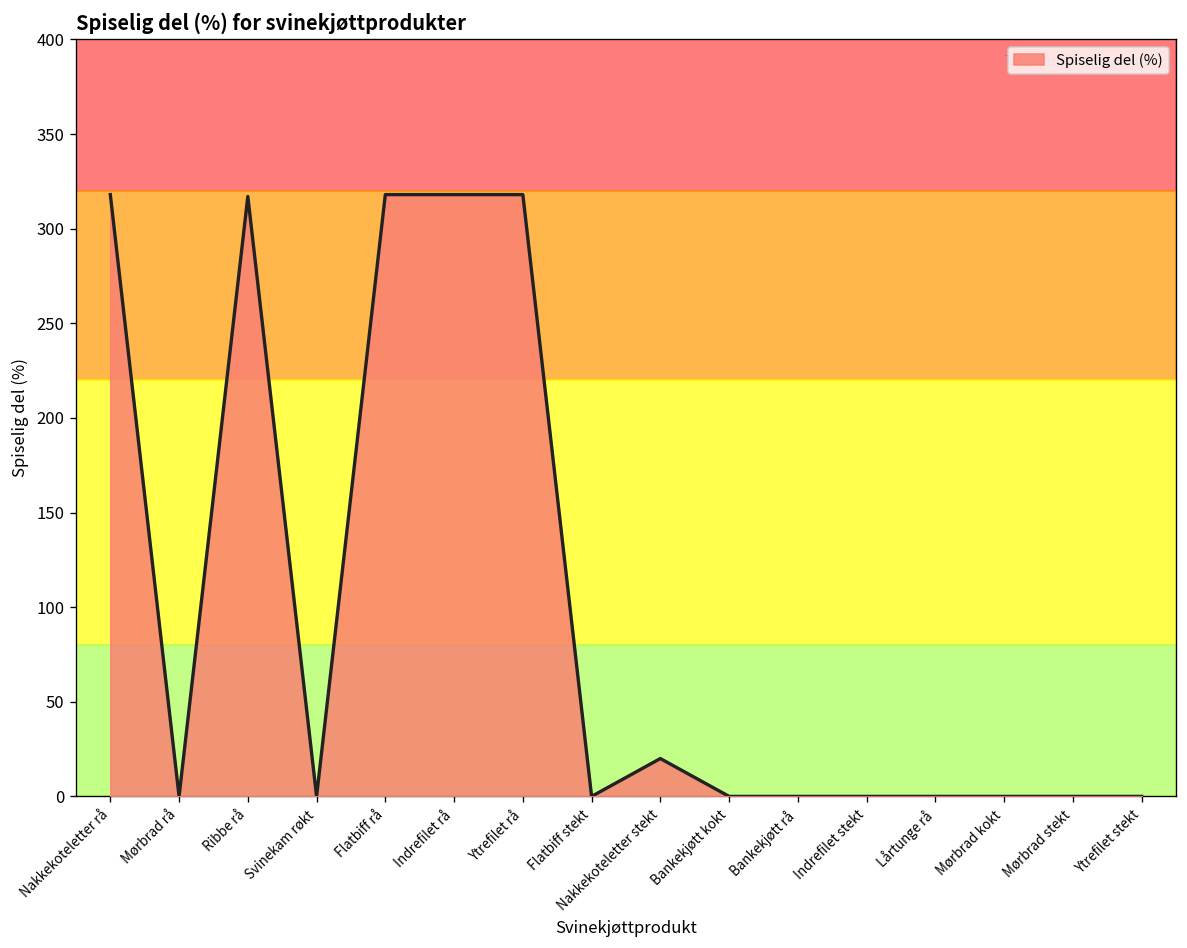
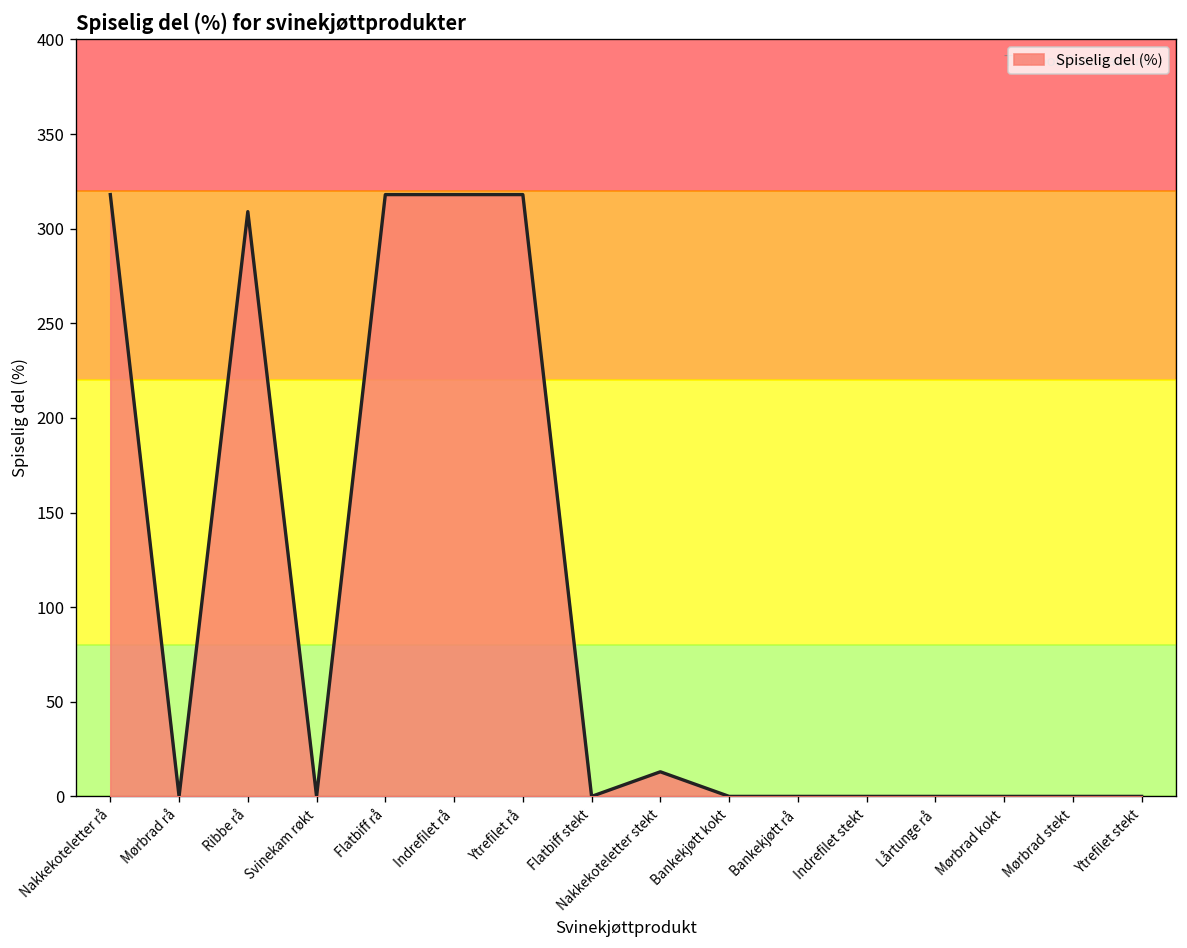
Ribbe rå: 317 -> 309
Nakkekoteletter stekt: 20 -> 13
